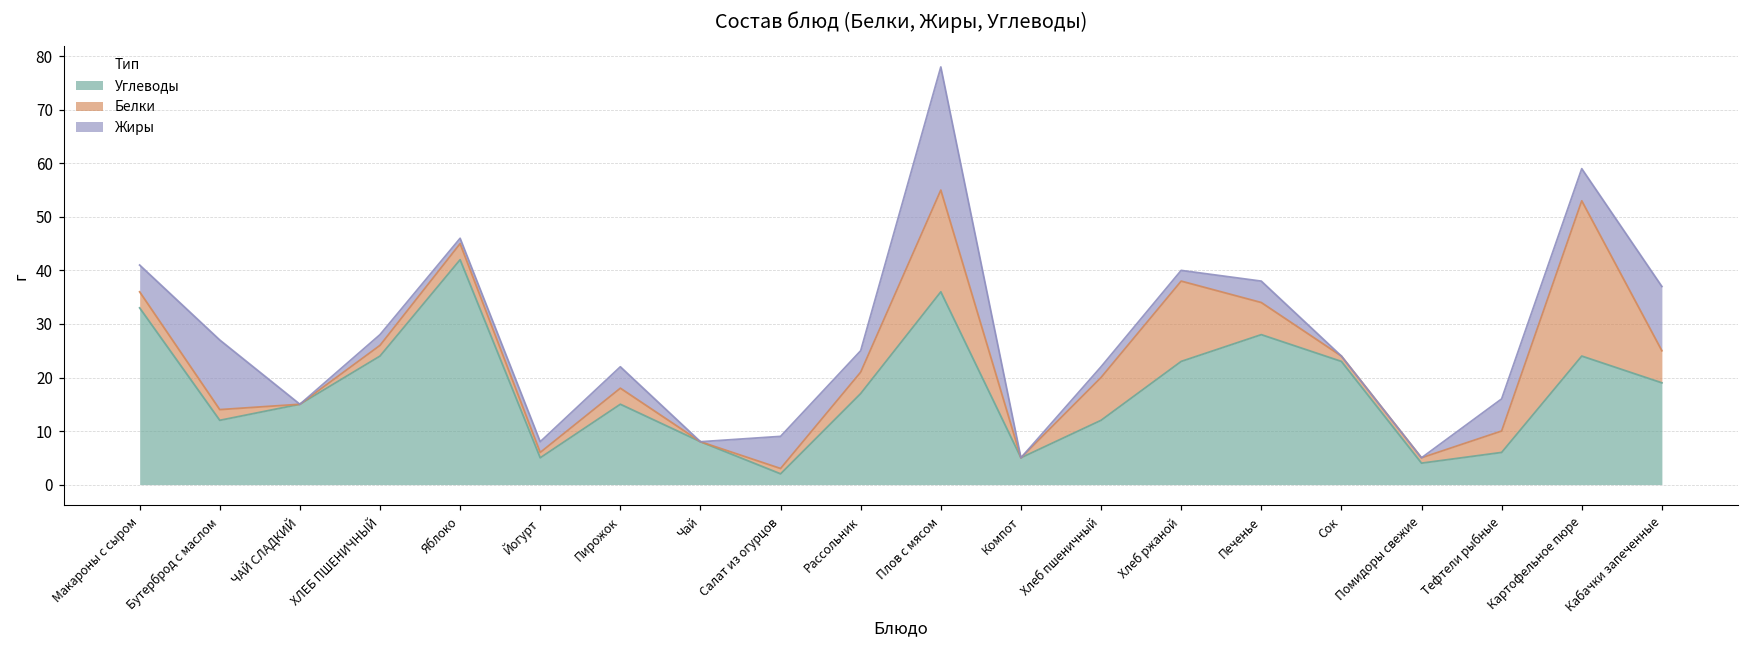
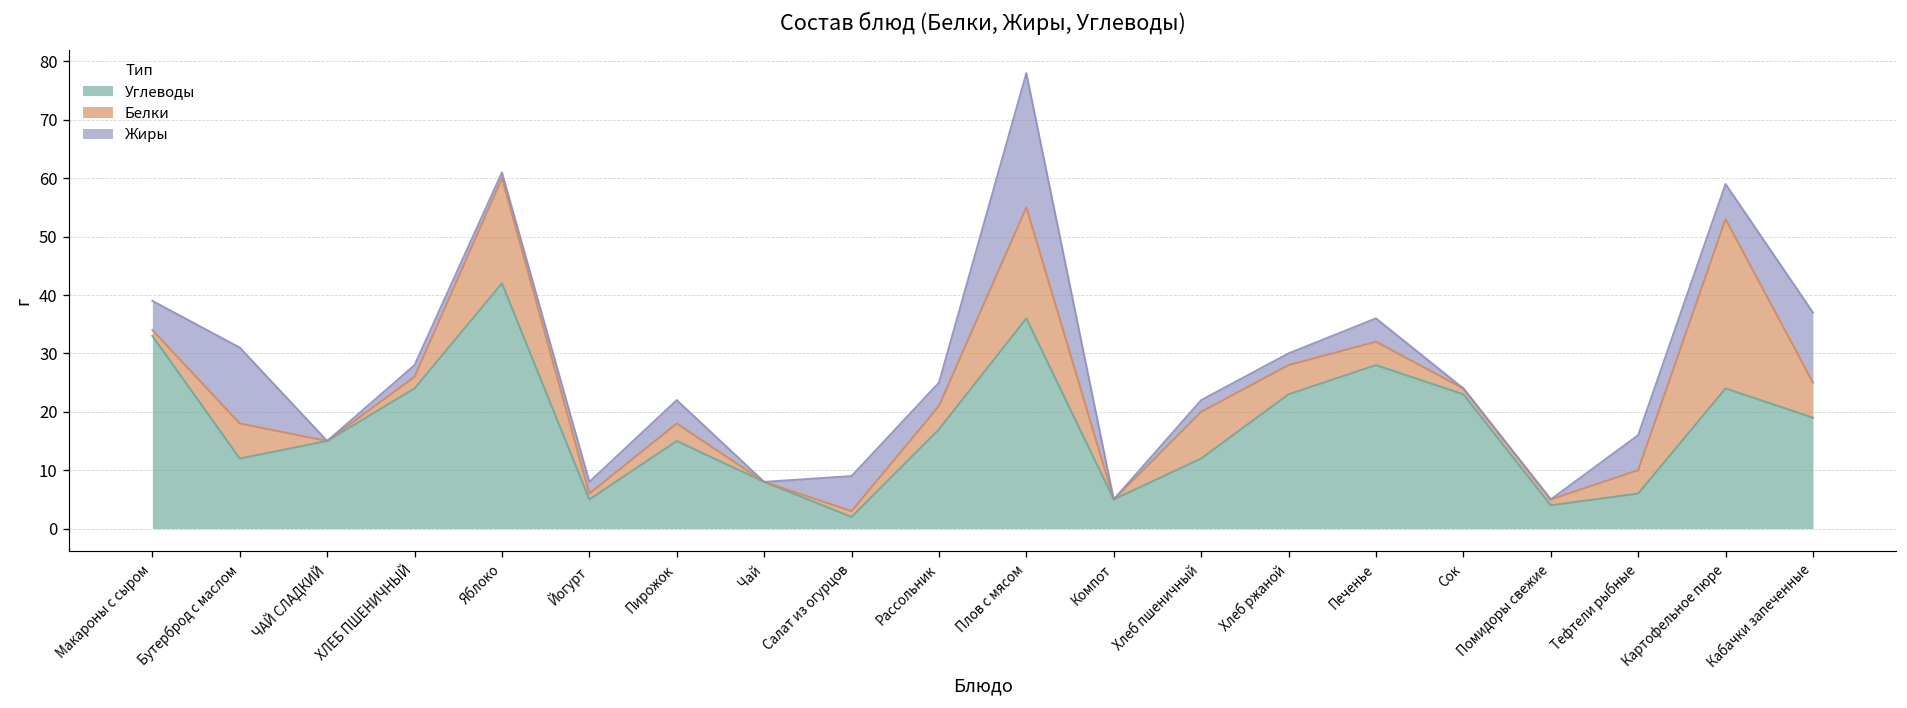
Белки, Макароны с сыром: 3 -> 1
Белки, Бутерброд с маслом: 2 -> 6
Белки, Яблоко: 3 -> 18
Белки, Хлеб ржаной: 15 -> 5
Белки, Печенье: 6 -> 4
